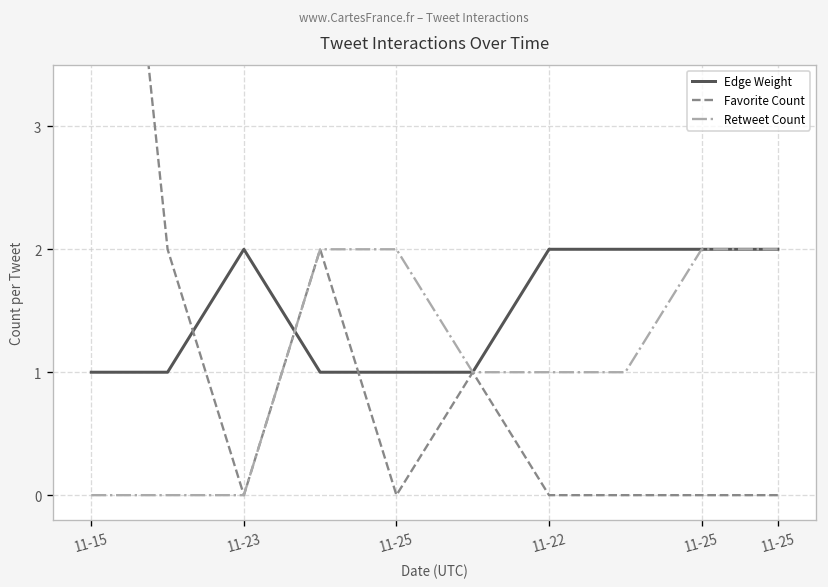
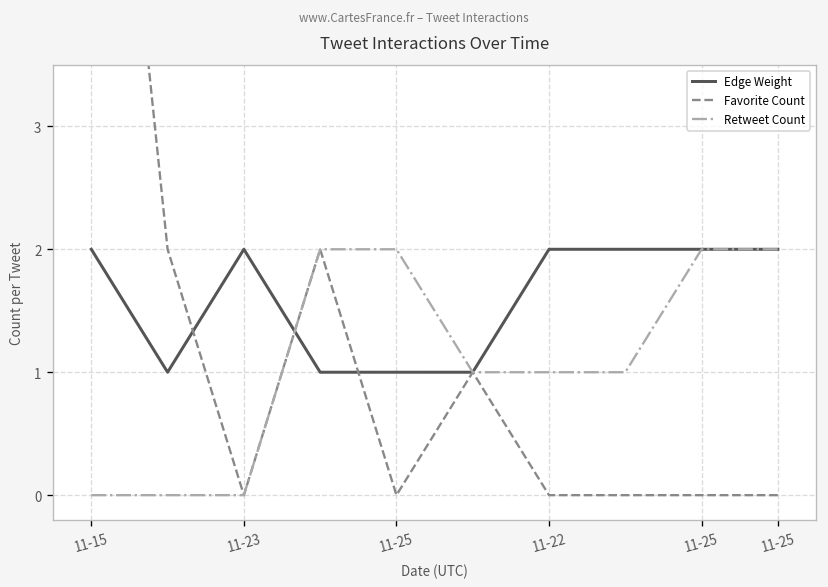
Edge Weight, 11-15: 1 -> 2
